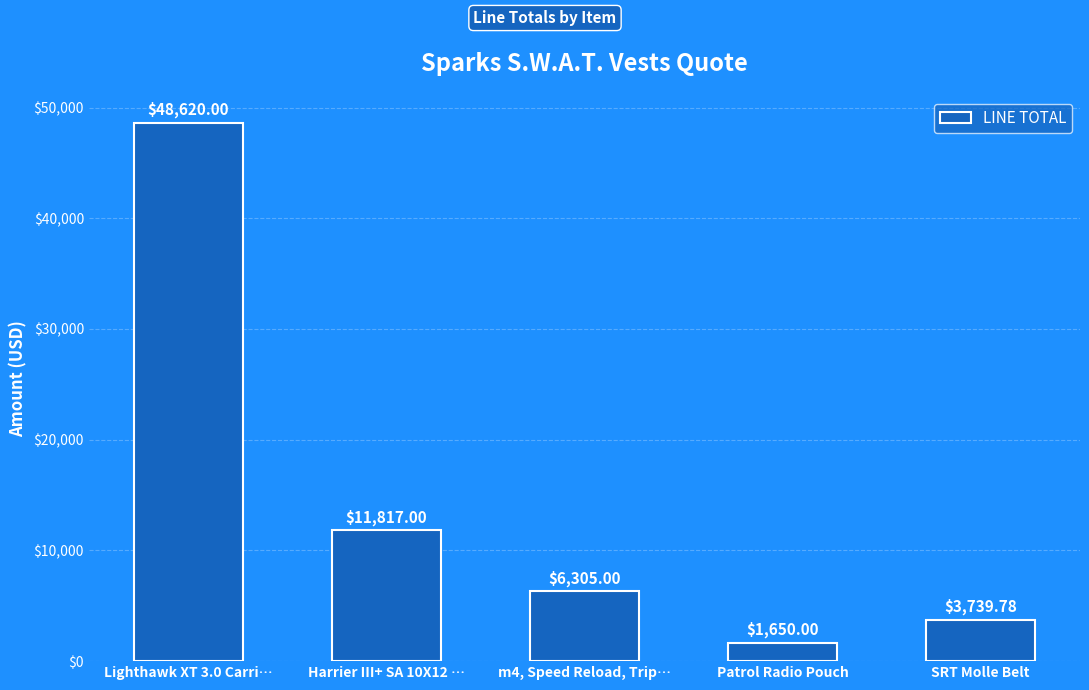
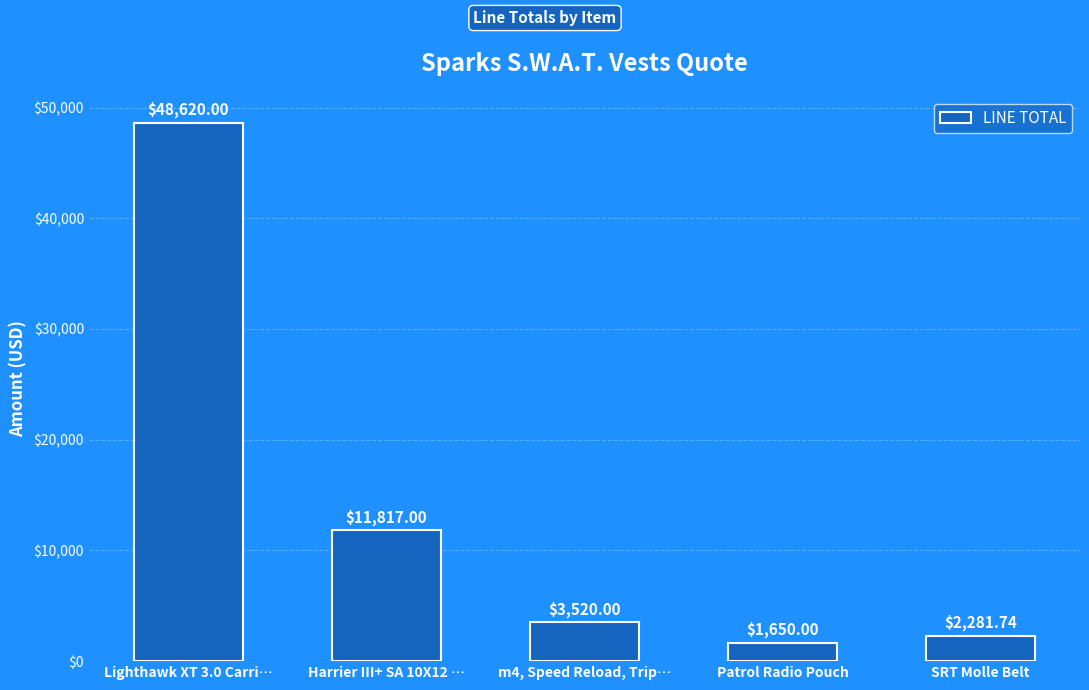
m4, Speed Reload, Trip…: $6,305.00 -> $3,520.00
SRT Molle Belt: $3,739.78 -> $2,281.74
